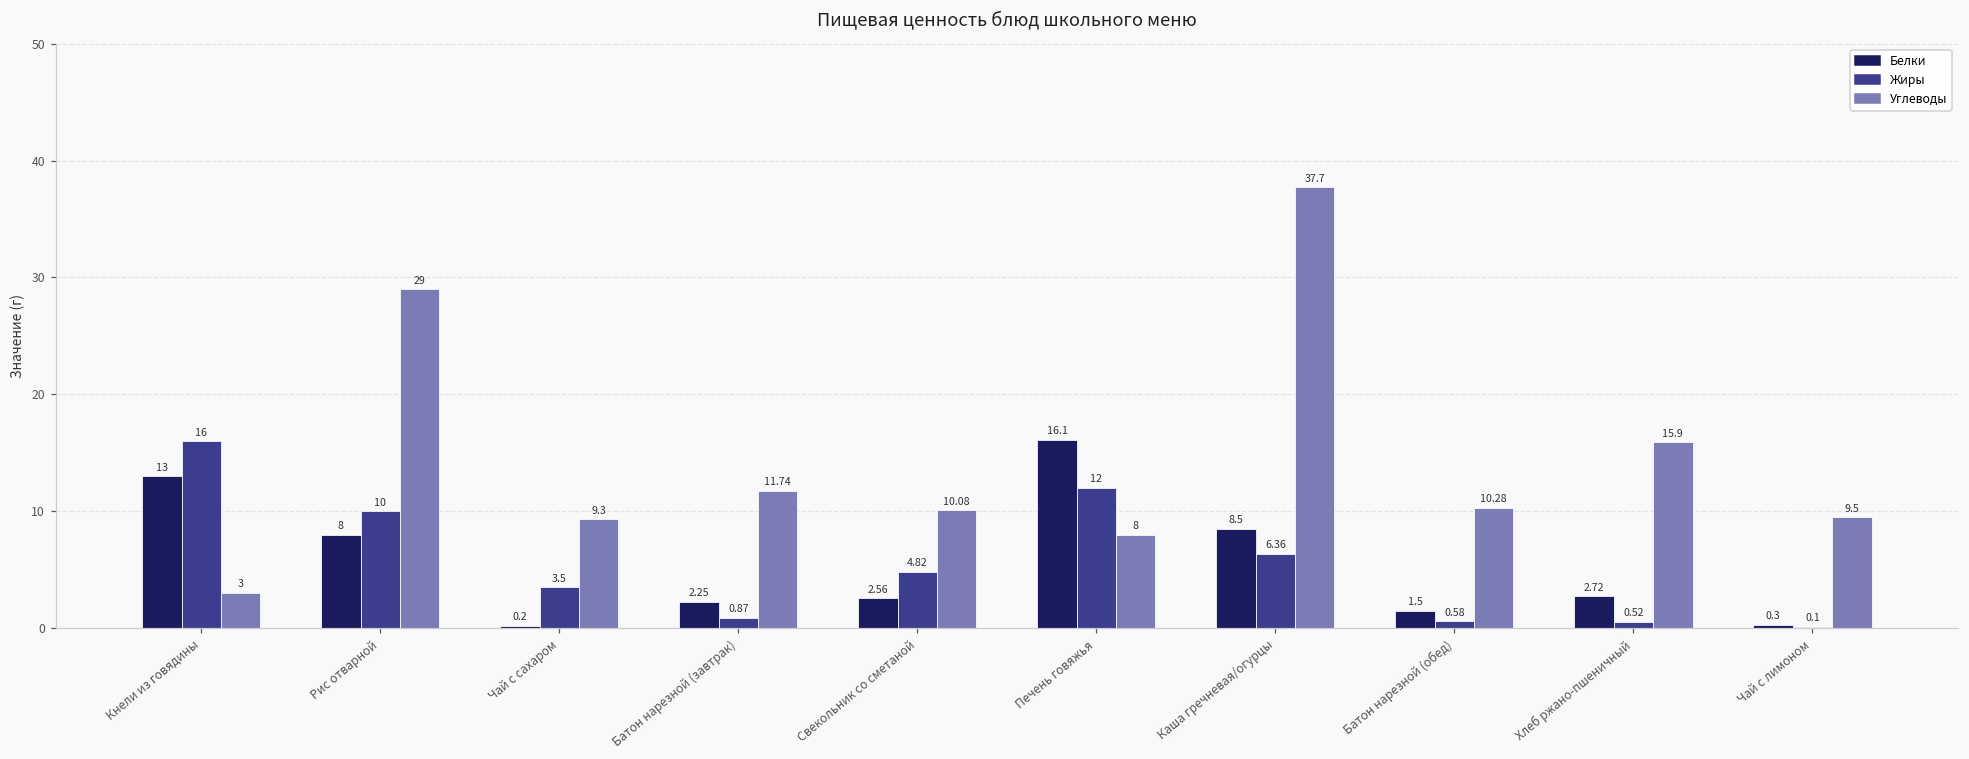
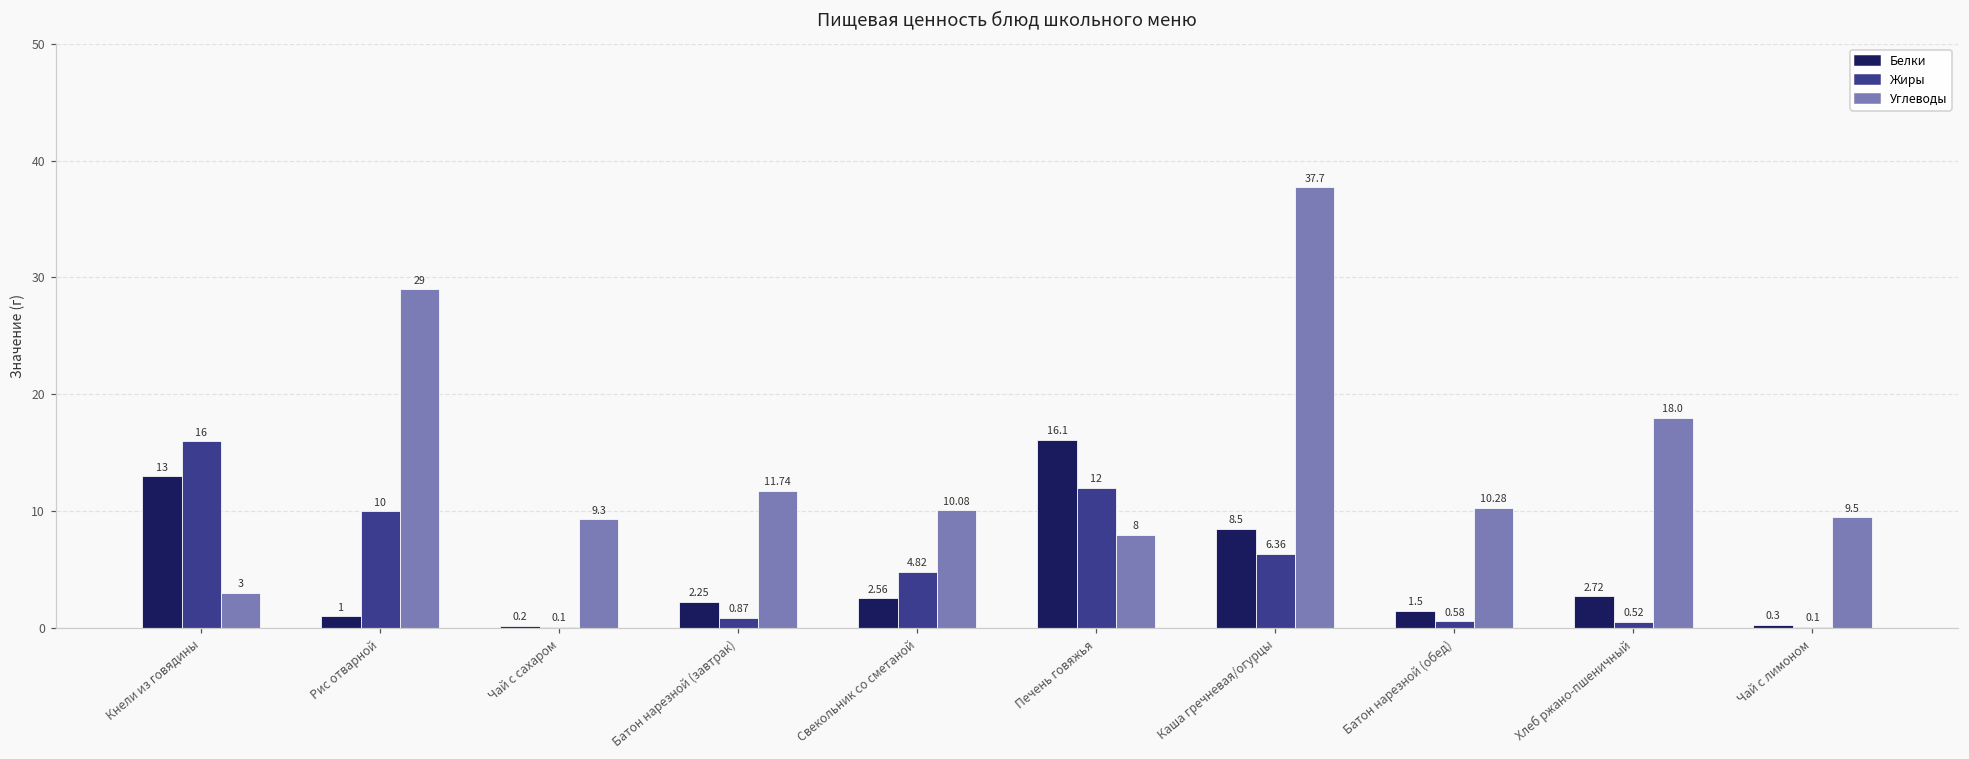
Белки, Рис отварной: 8 -> 1
Жиры, Чай с сахаром: 3.5 -> 0.1
Углеводы, Хлеб ржано-пшеничный: 15.9 -> 18.0
